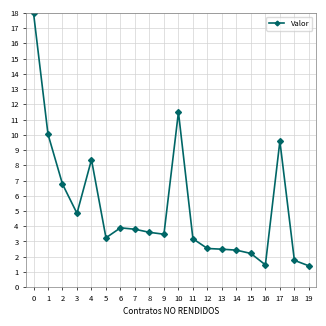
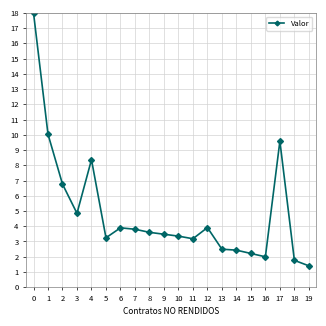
10: 11.5 -> 3.4
12: 2.5 -> 3.9
16: 1.5 -> 2.0
